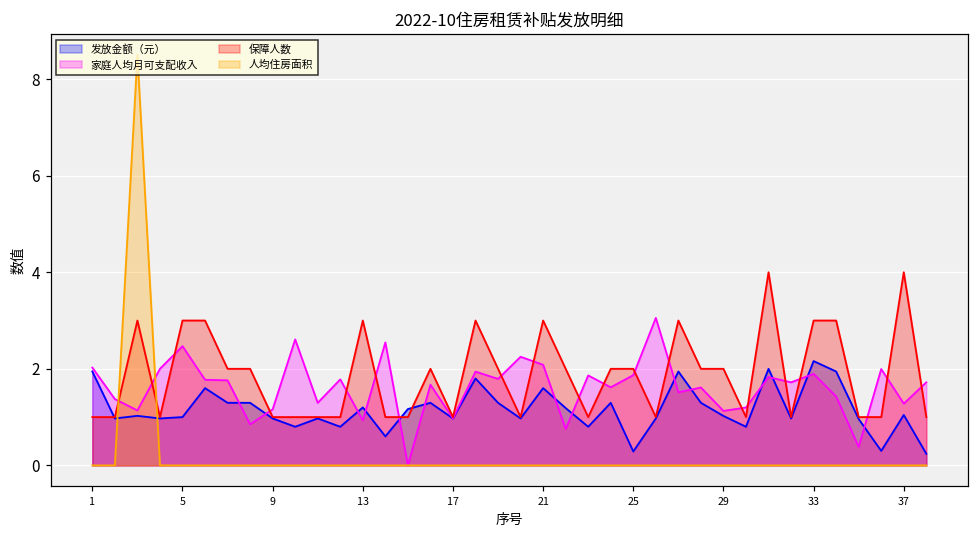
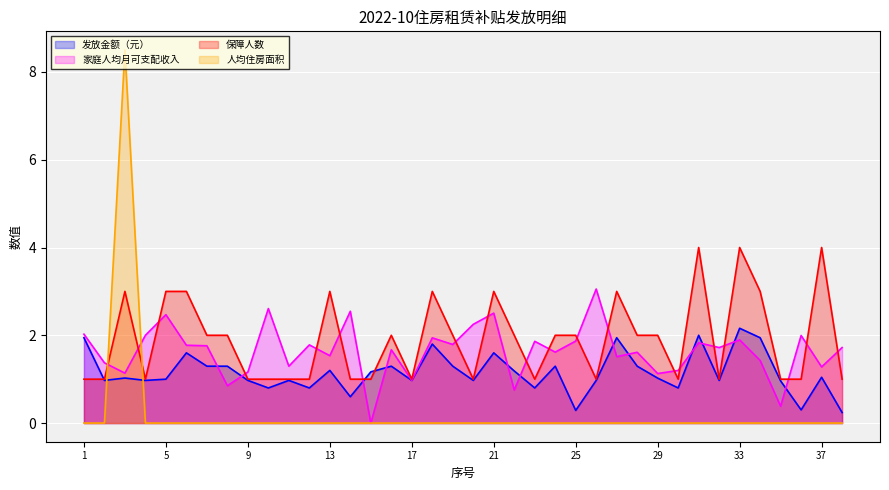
家庭人均月可支配收入, 13: 0.9 -> 1.5
家庭人均月可支配收入, 21: 2.1 -> 2.5
保障人数, 33: 3 -> 4
